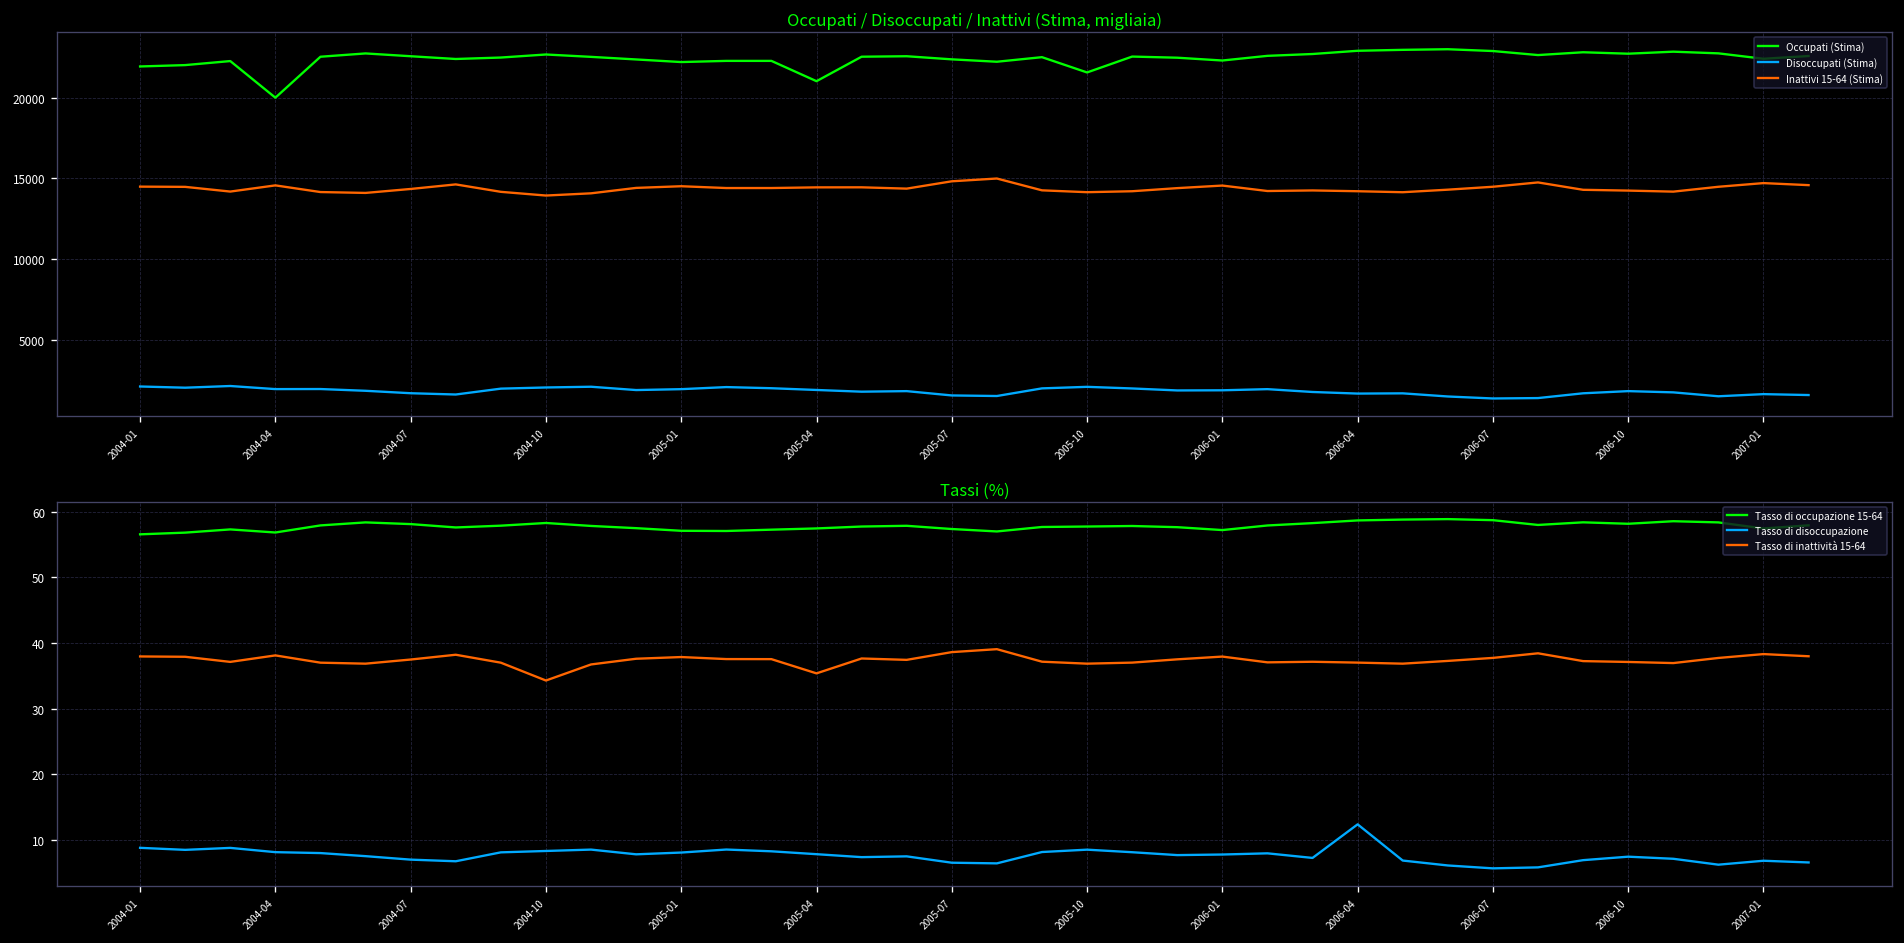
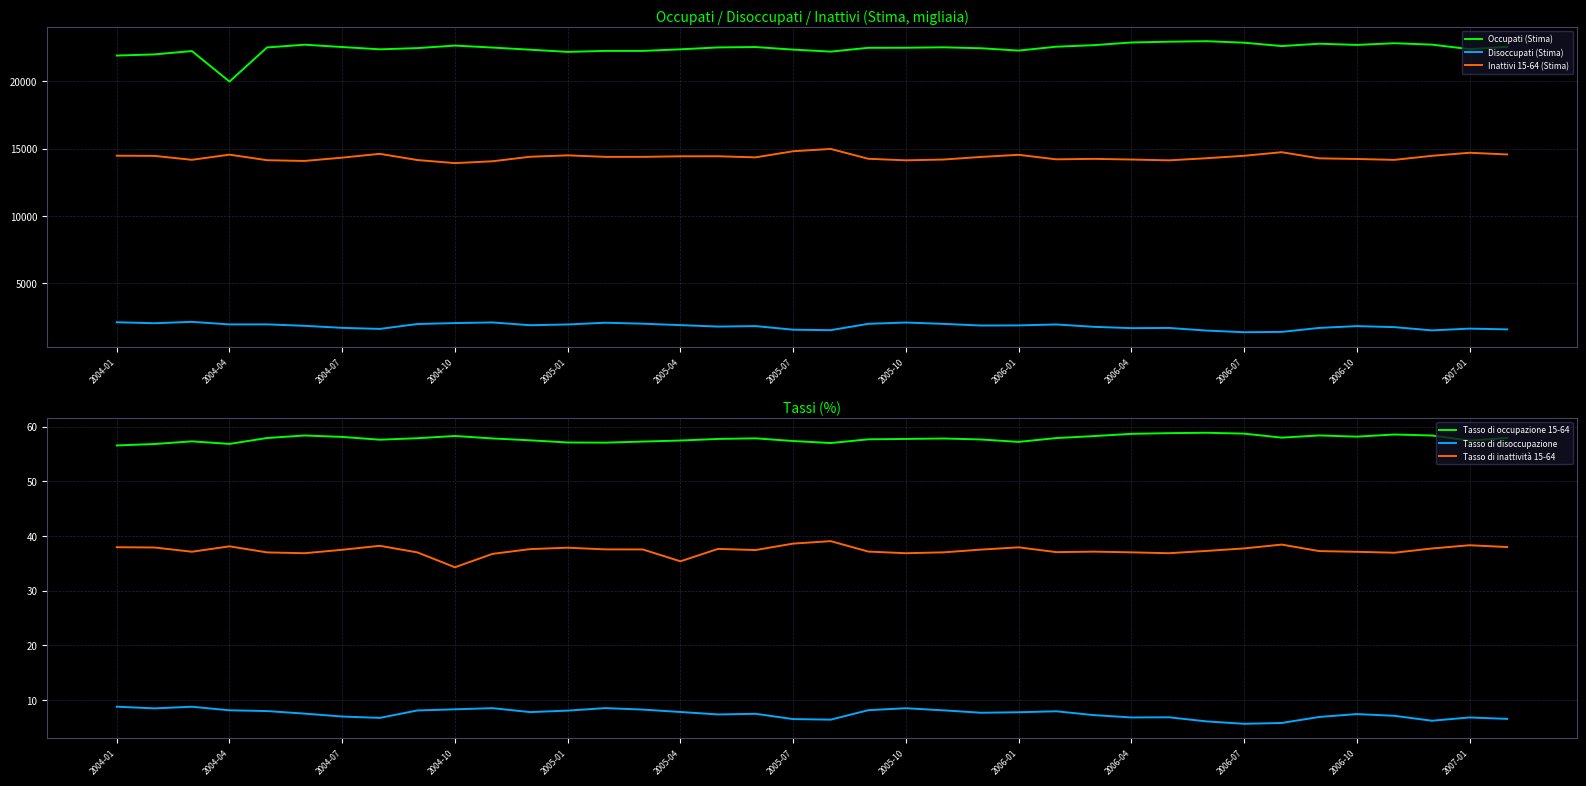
Occupati / Disoccupati / Inattivi (Stima, migliaia), Occupati (Stima), 2005-04: 21000 -> 22400
Occupati / Disoccupati / Inattivi (Stima, migliaia), Occupati (Stima), 2005-10: 21600 -> 22500
Tassi (%), Tasso di disoccupazione, 2006-04: 12 -> 7
